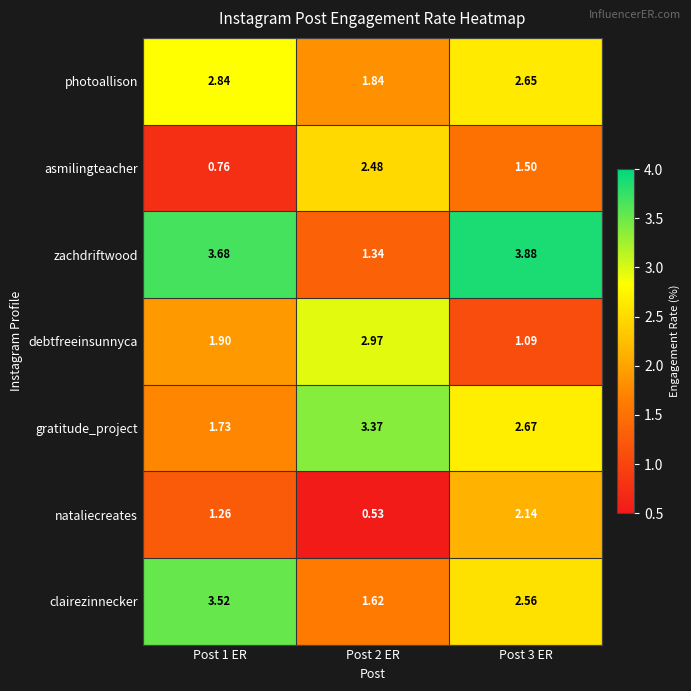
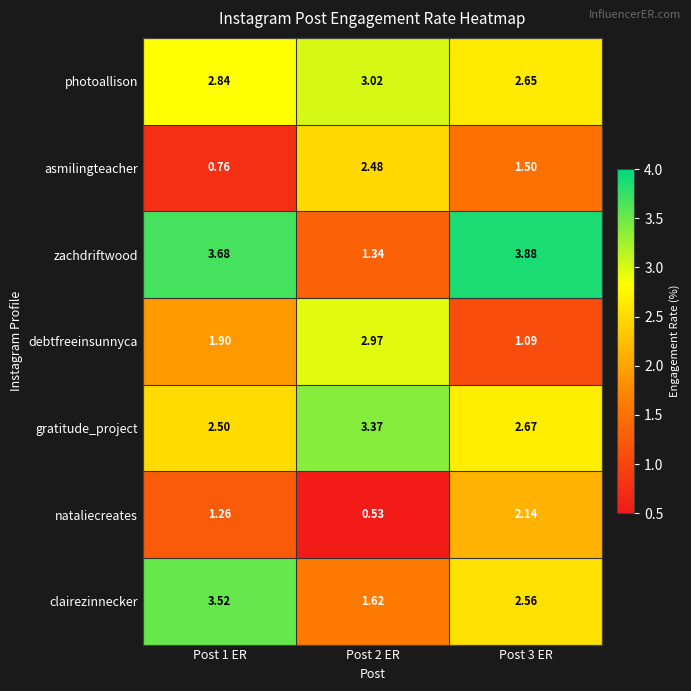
photoallison, Post 2 ER: 1.84 -> 3.02
gratitude_project, Post 1 ER: 1.73 -> 2.50
